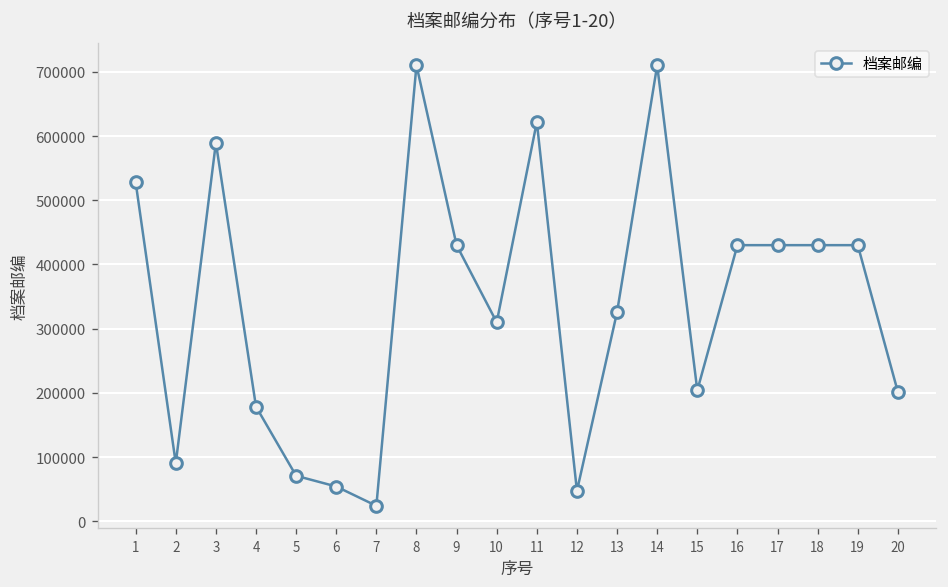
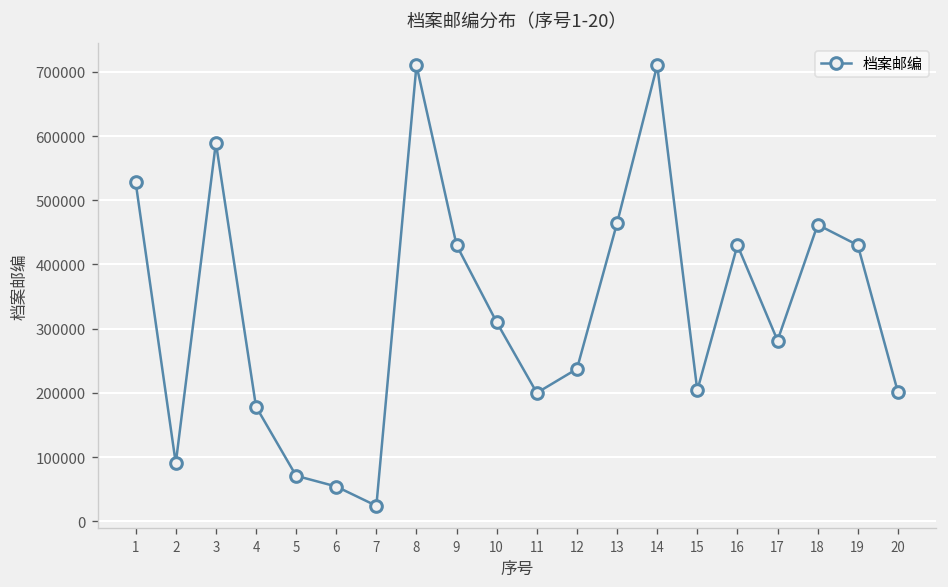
11: 620000 -> 200000
12: 50000 -> 240000
13: 330000 -> 460000
17: 430000 -> 280000
18: 430000 -> 460000
